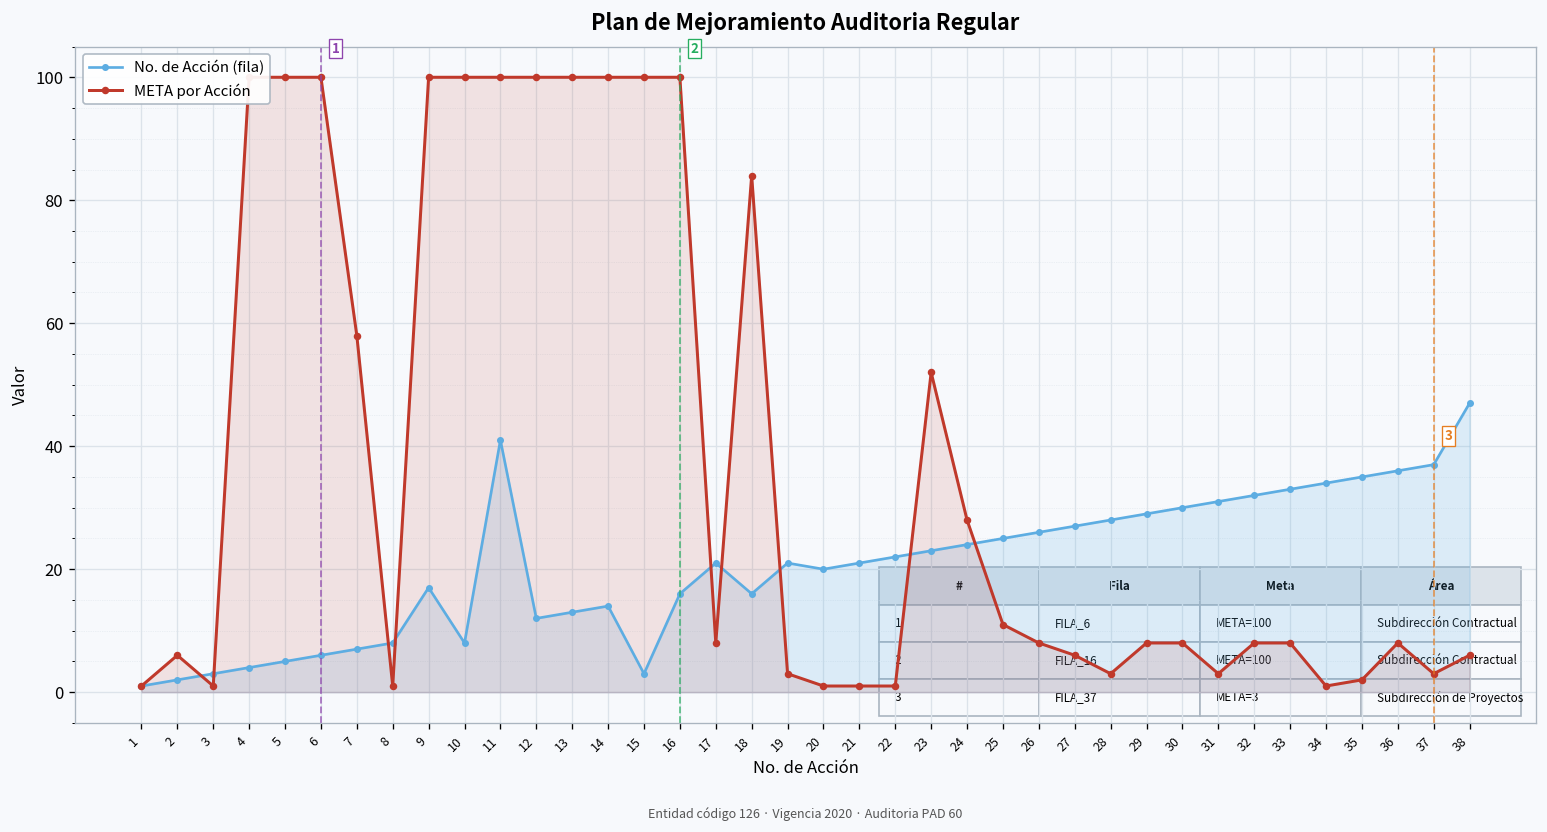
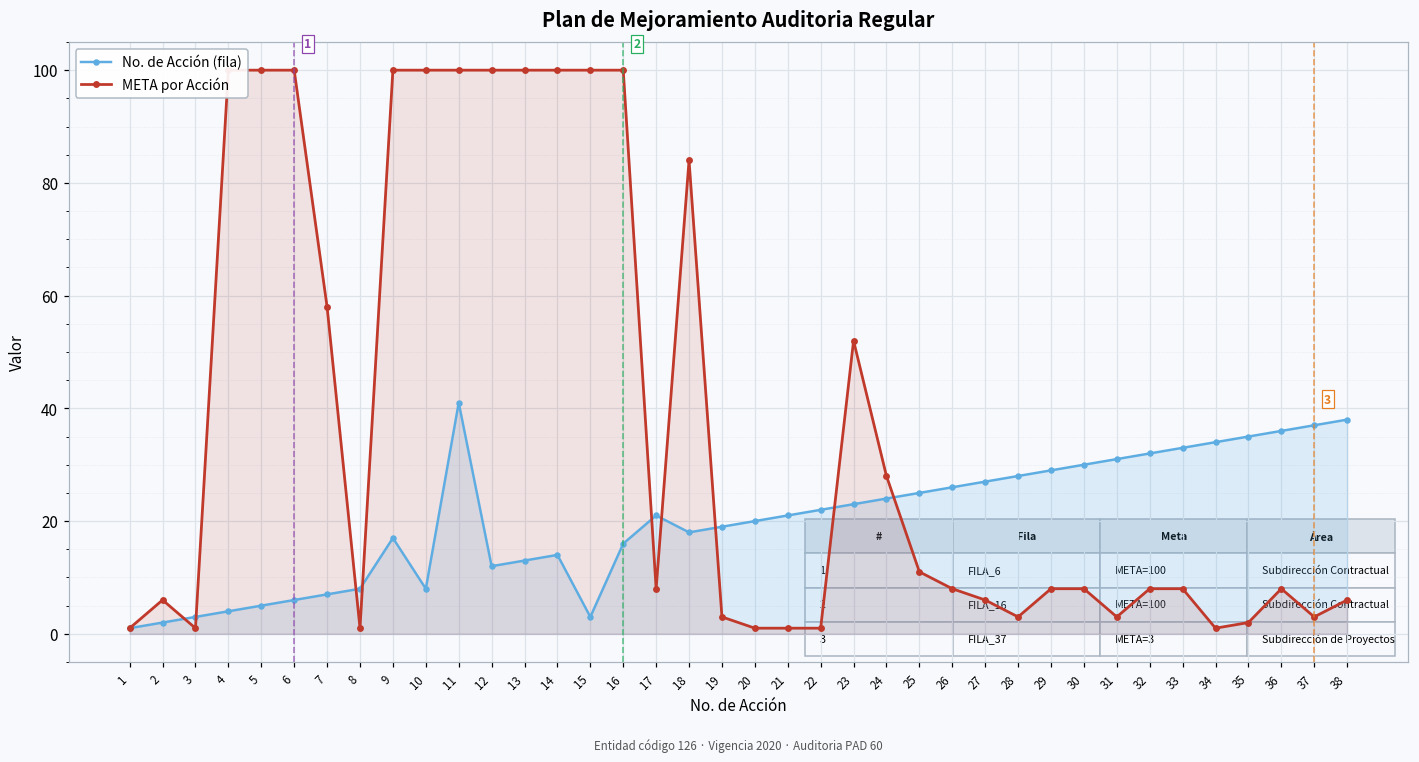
No. de Acción (fila), 18: 16 -> 18
No. de Acción (fila), 19: 21 -> 19
No. de Acción (fila), 38: 47 -> 38
